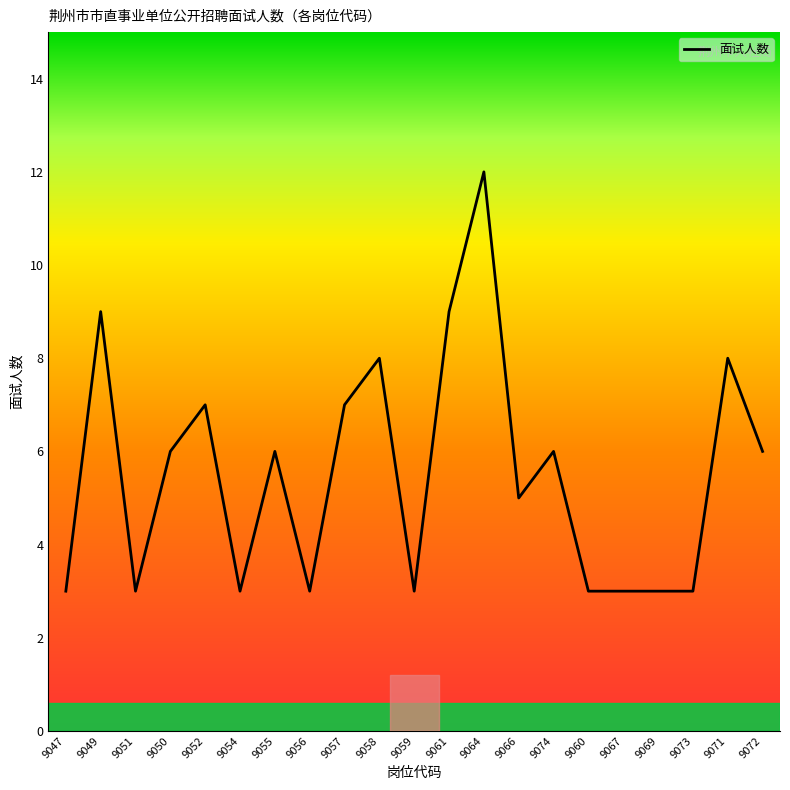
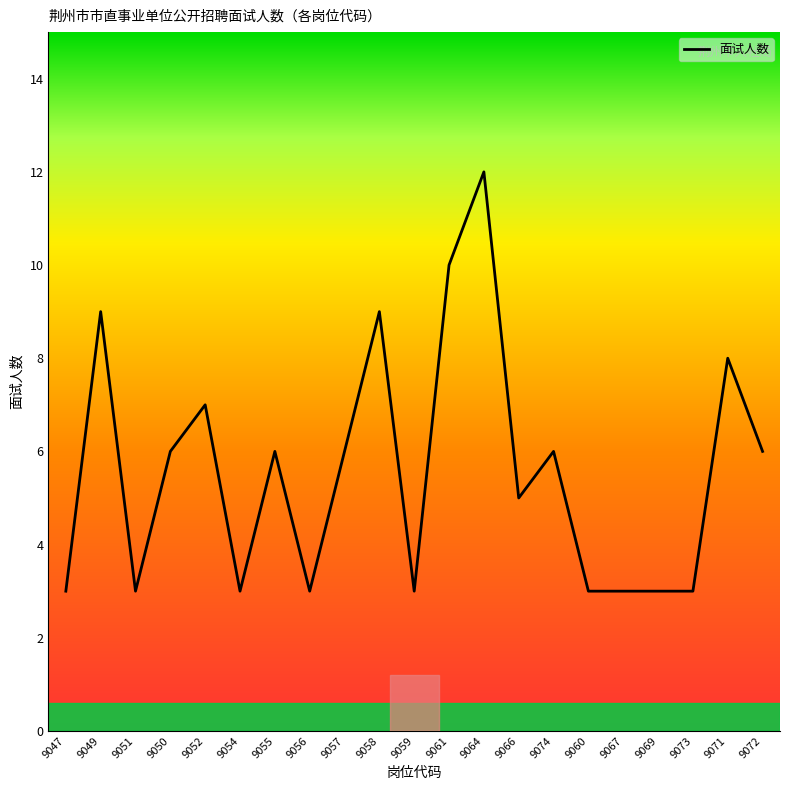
9057: 7 -> 6
9058: 8 -> 9
9061: 9 -> 10
